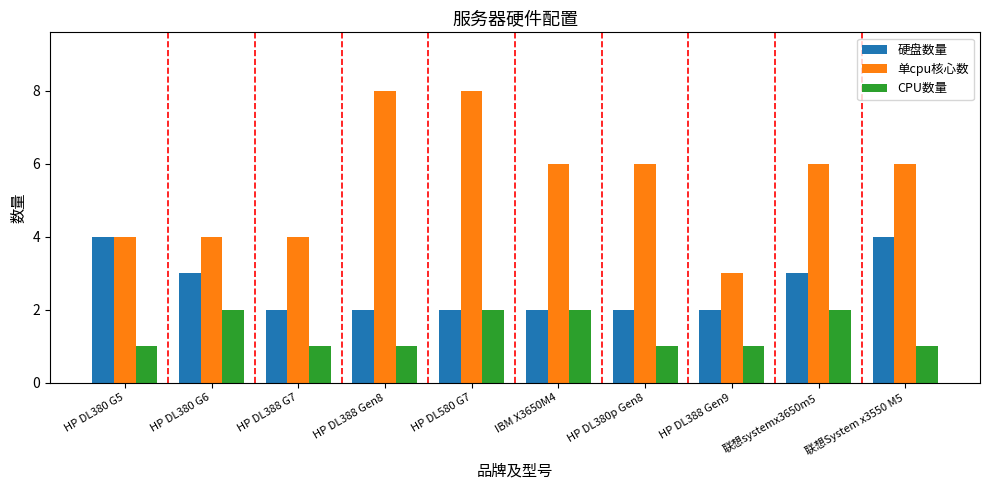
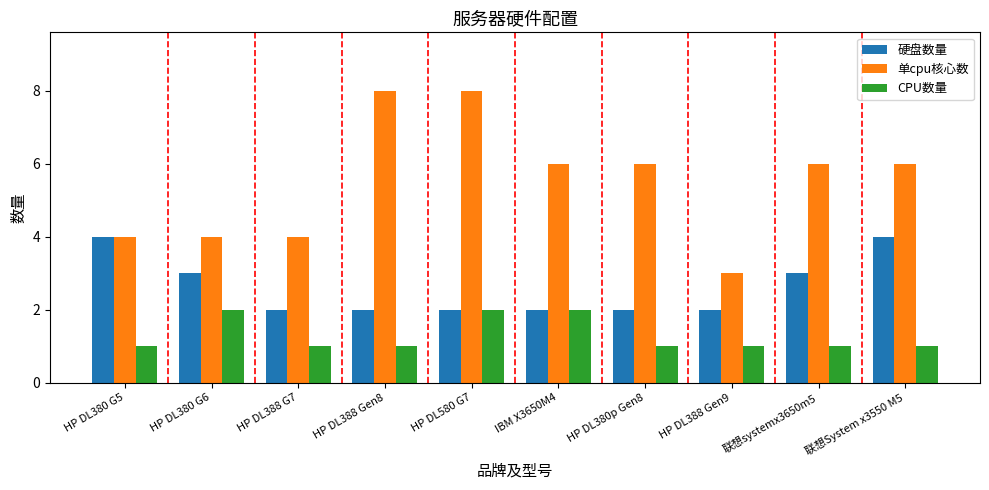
CPU数量, 联想systemx3650m5: 2 -> 1
